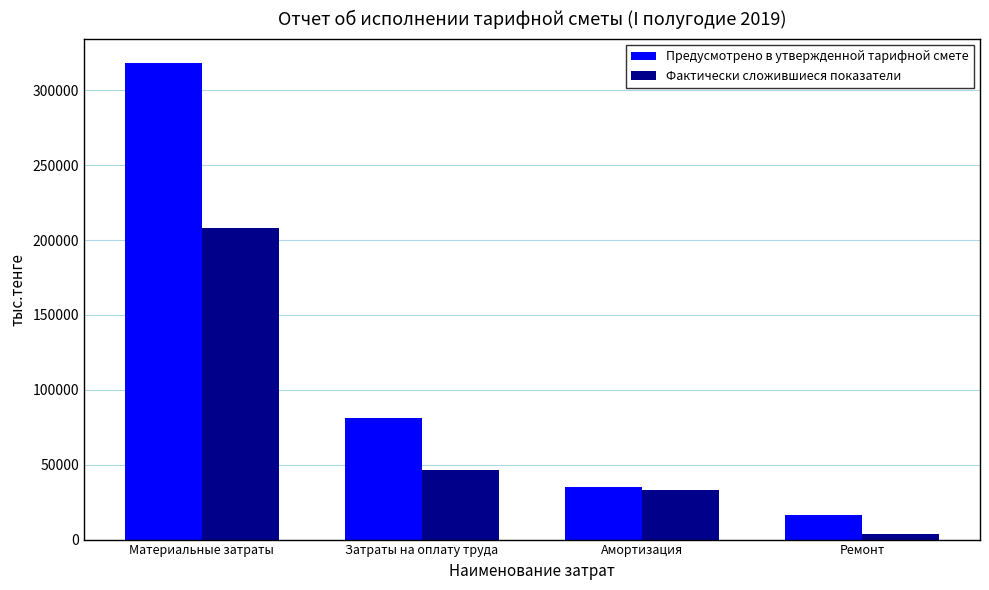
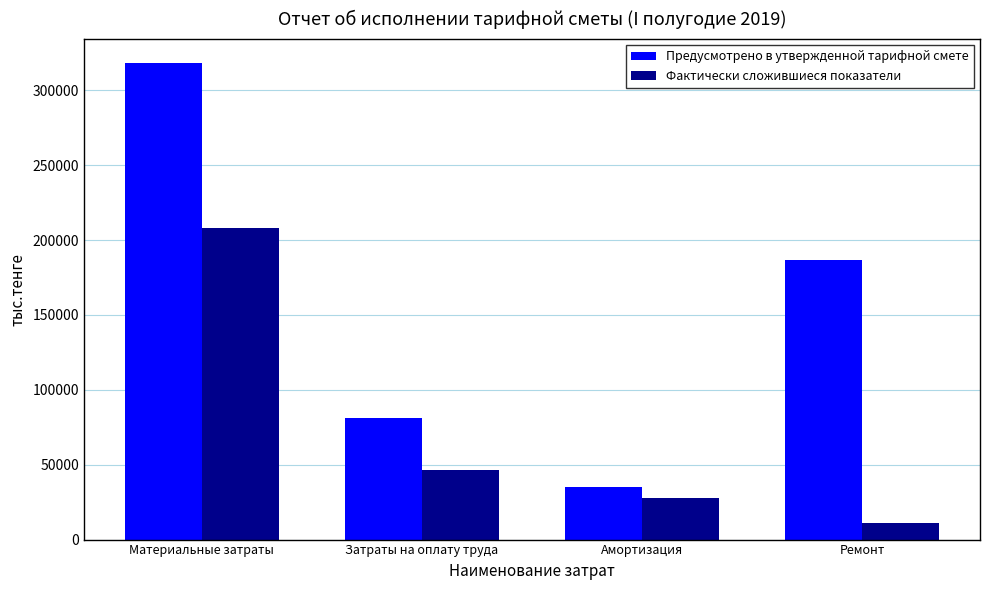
Фактически сложившиеся показатели, Амортизация: 33000 -> 28000
Предусмотрено в утвержденной тарифной смете, Ремонт: 17000 -> 186000
Фактически сложившиеся показатели, Ремонт: 4000 -> 11000
